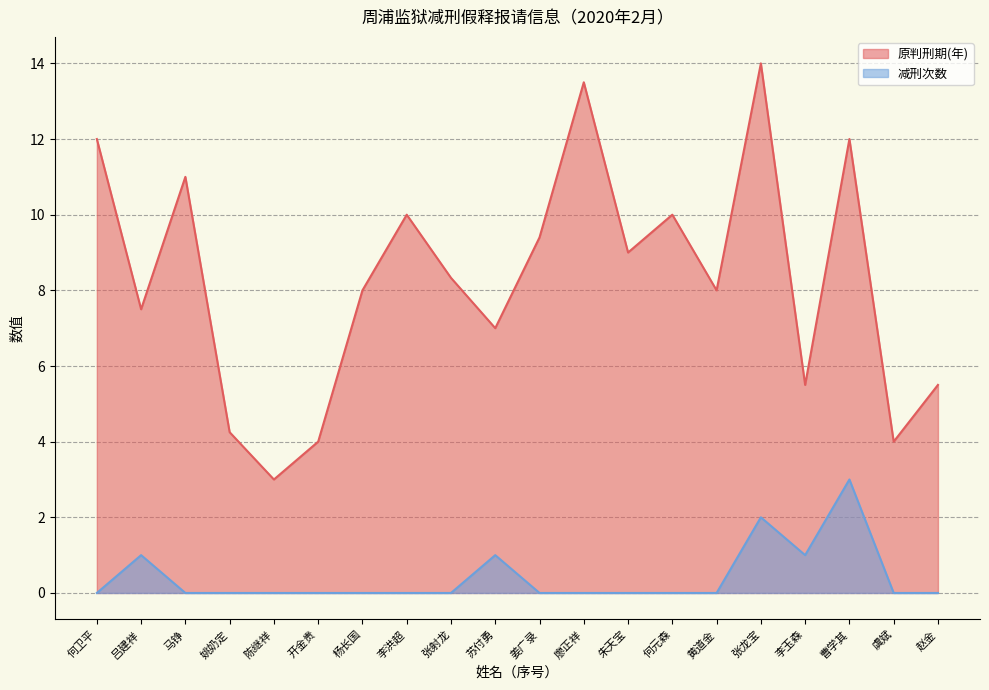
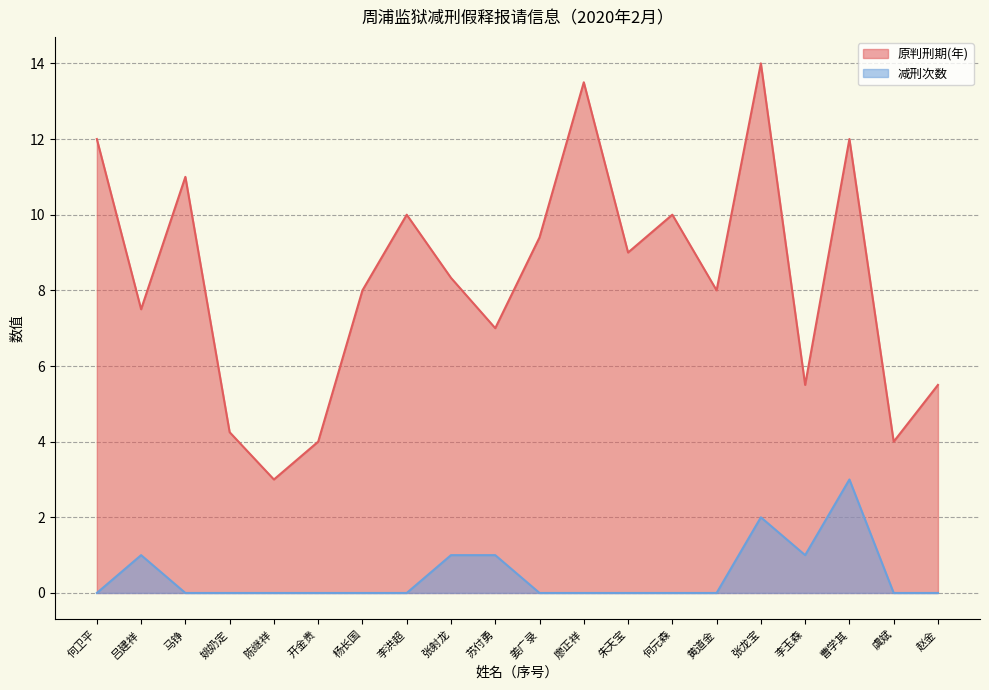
减刑次数, 张射龙: 0 -> 1
